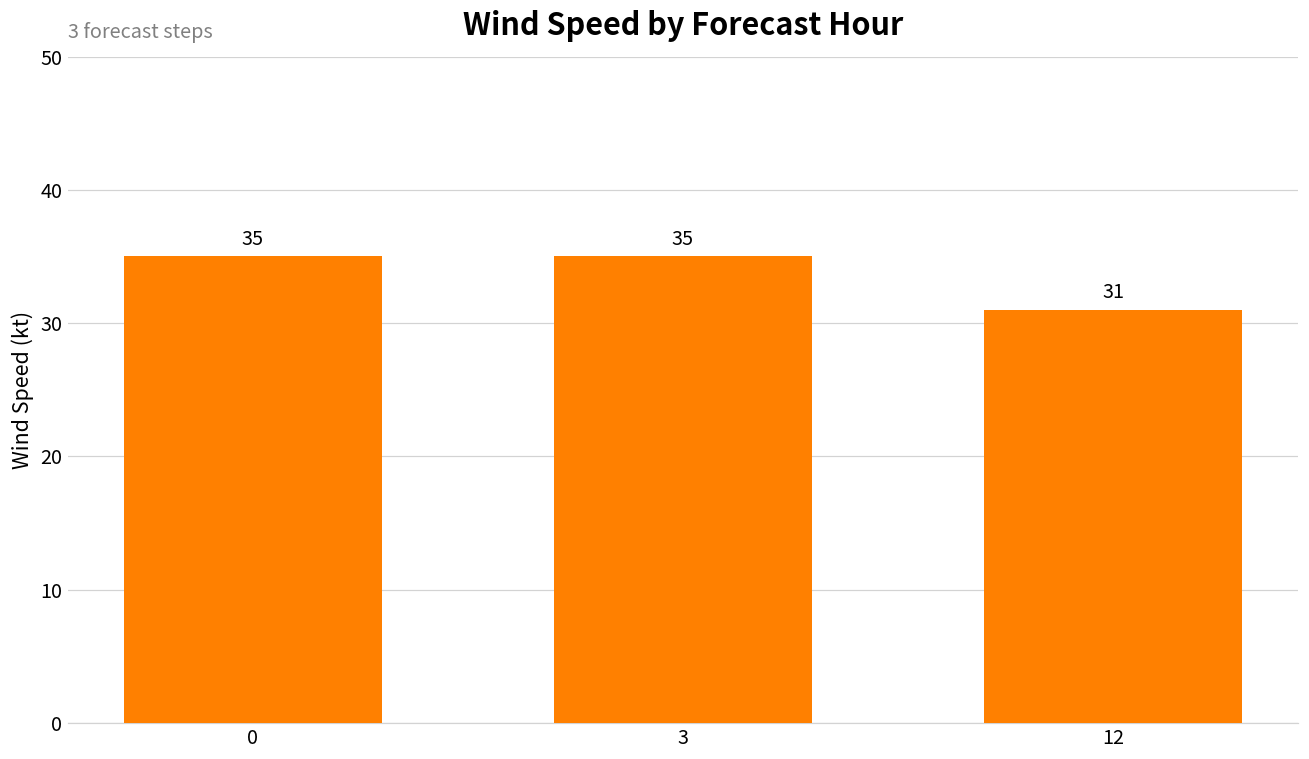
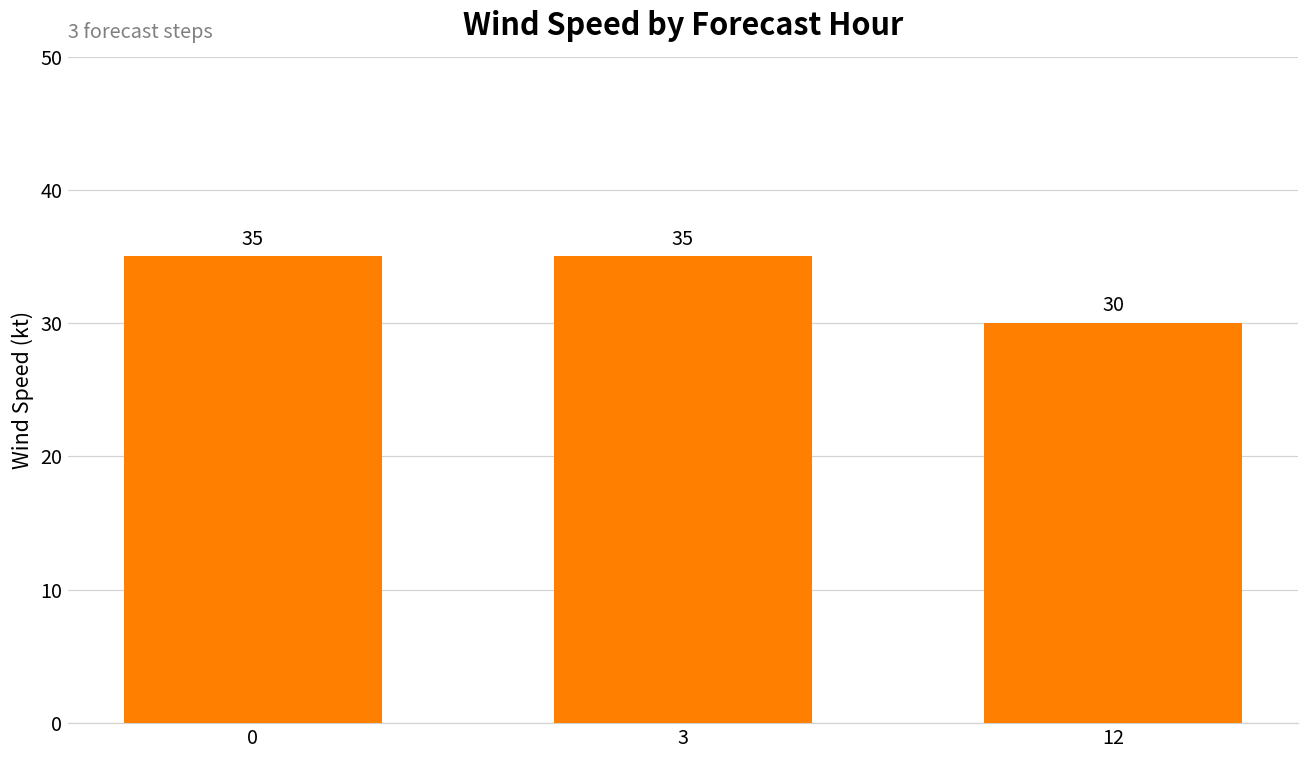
12: 31 -> 30
